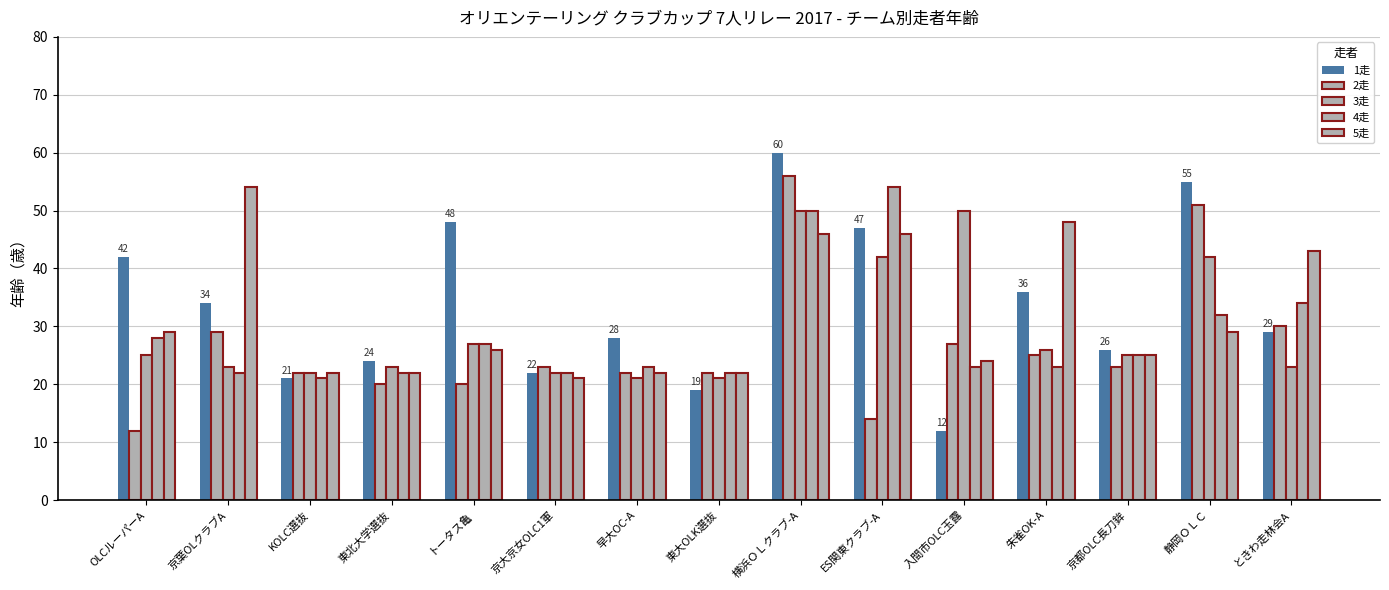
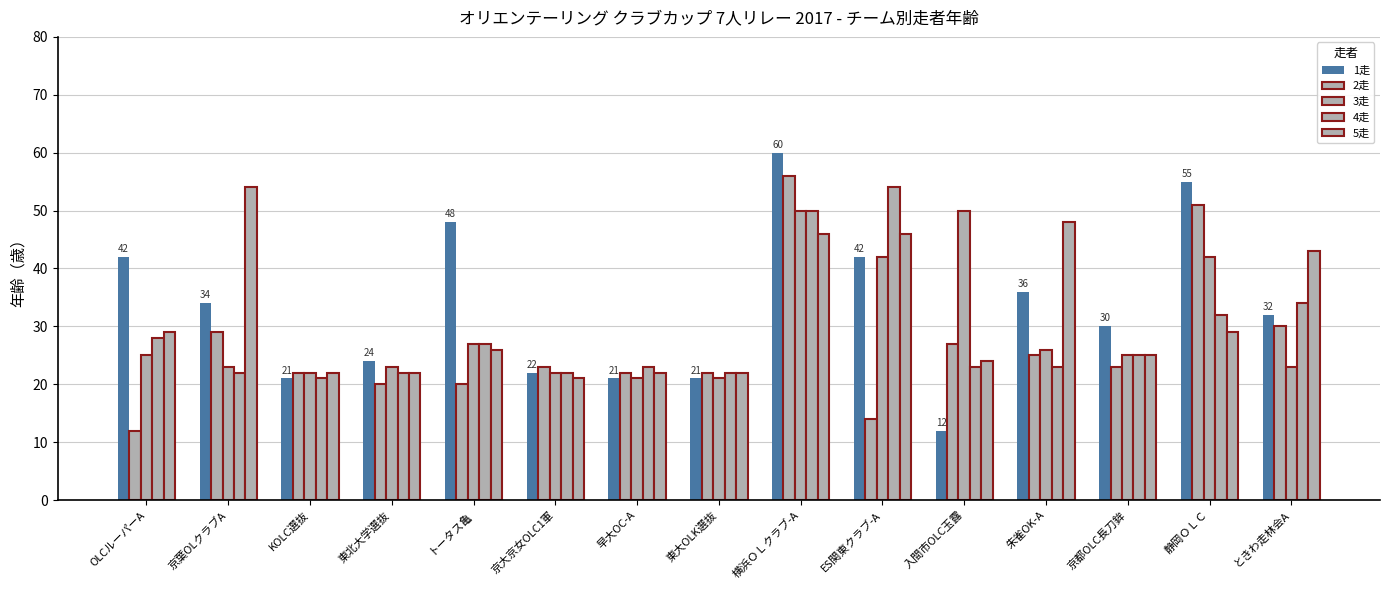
1走, 早大OC-A: 28 -> 21
1走, 東大OLK選抜: 19 -> 21
1走, ES関東クラブ-A: 47 -> 42
1走, 京都OLC長刀鉾: 26 -> 30
1走, ときわ走林会A: 29 -> 32
